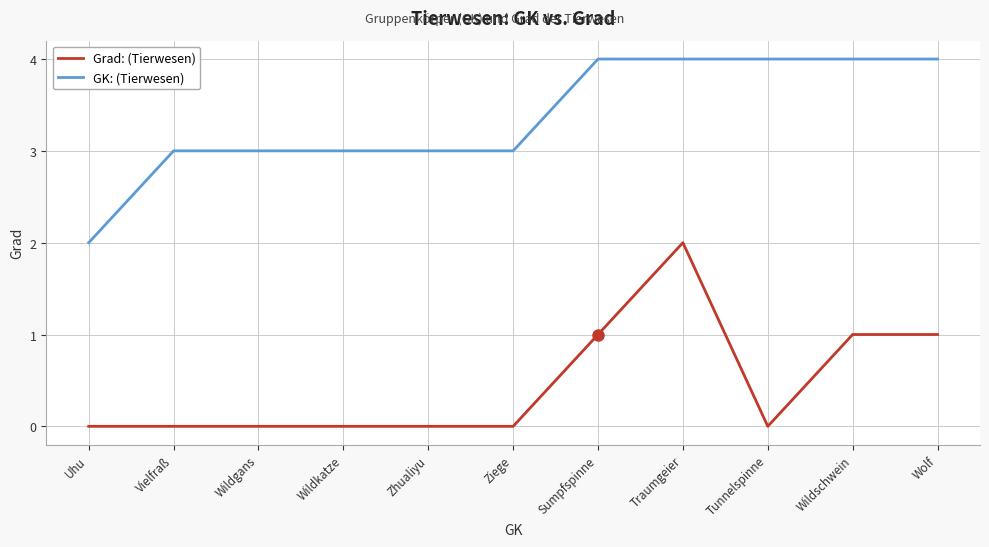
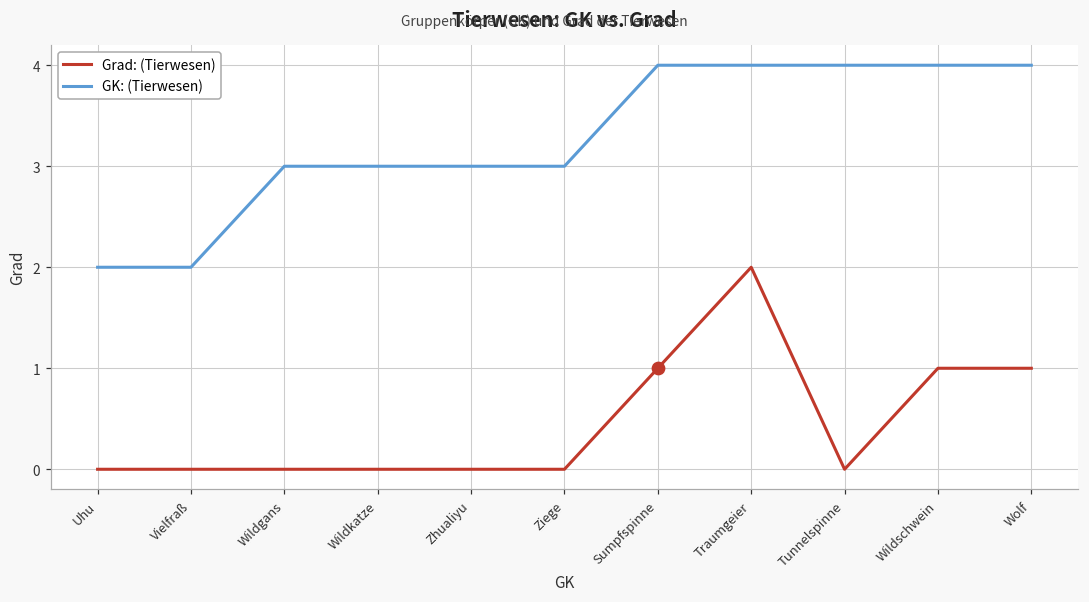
GK: (Tierwesen), Vielfraß: 3 -> 2
